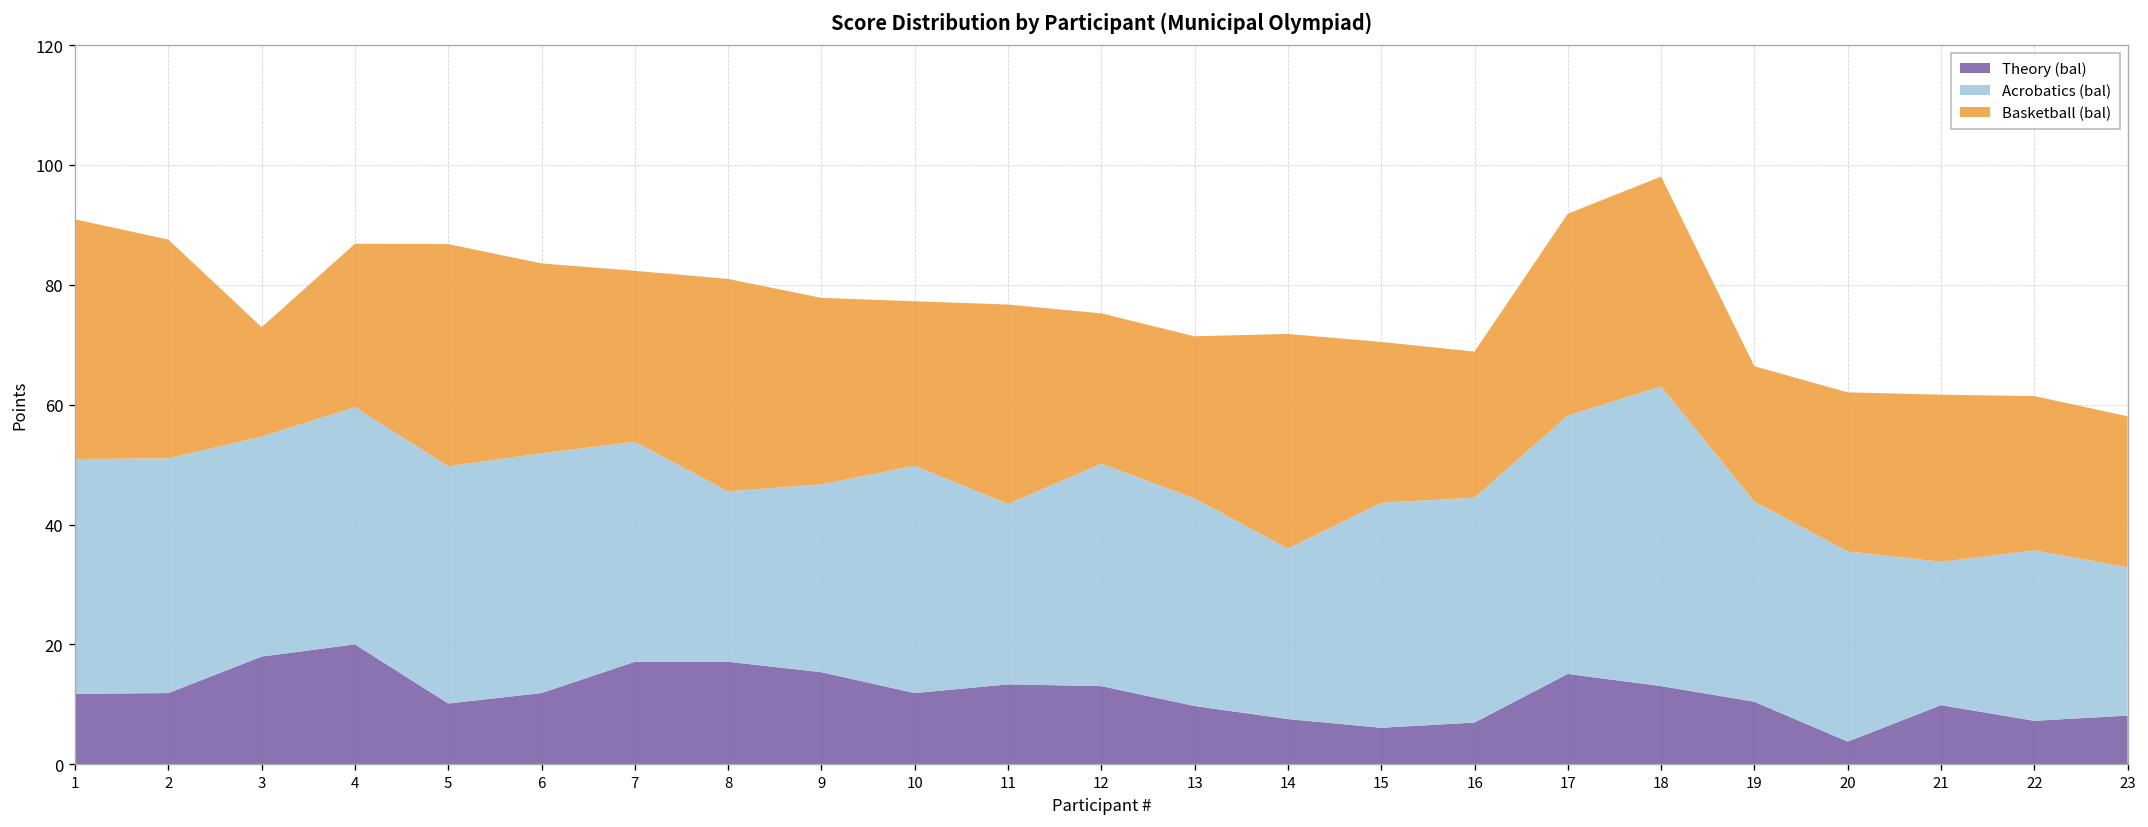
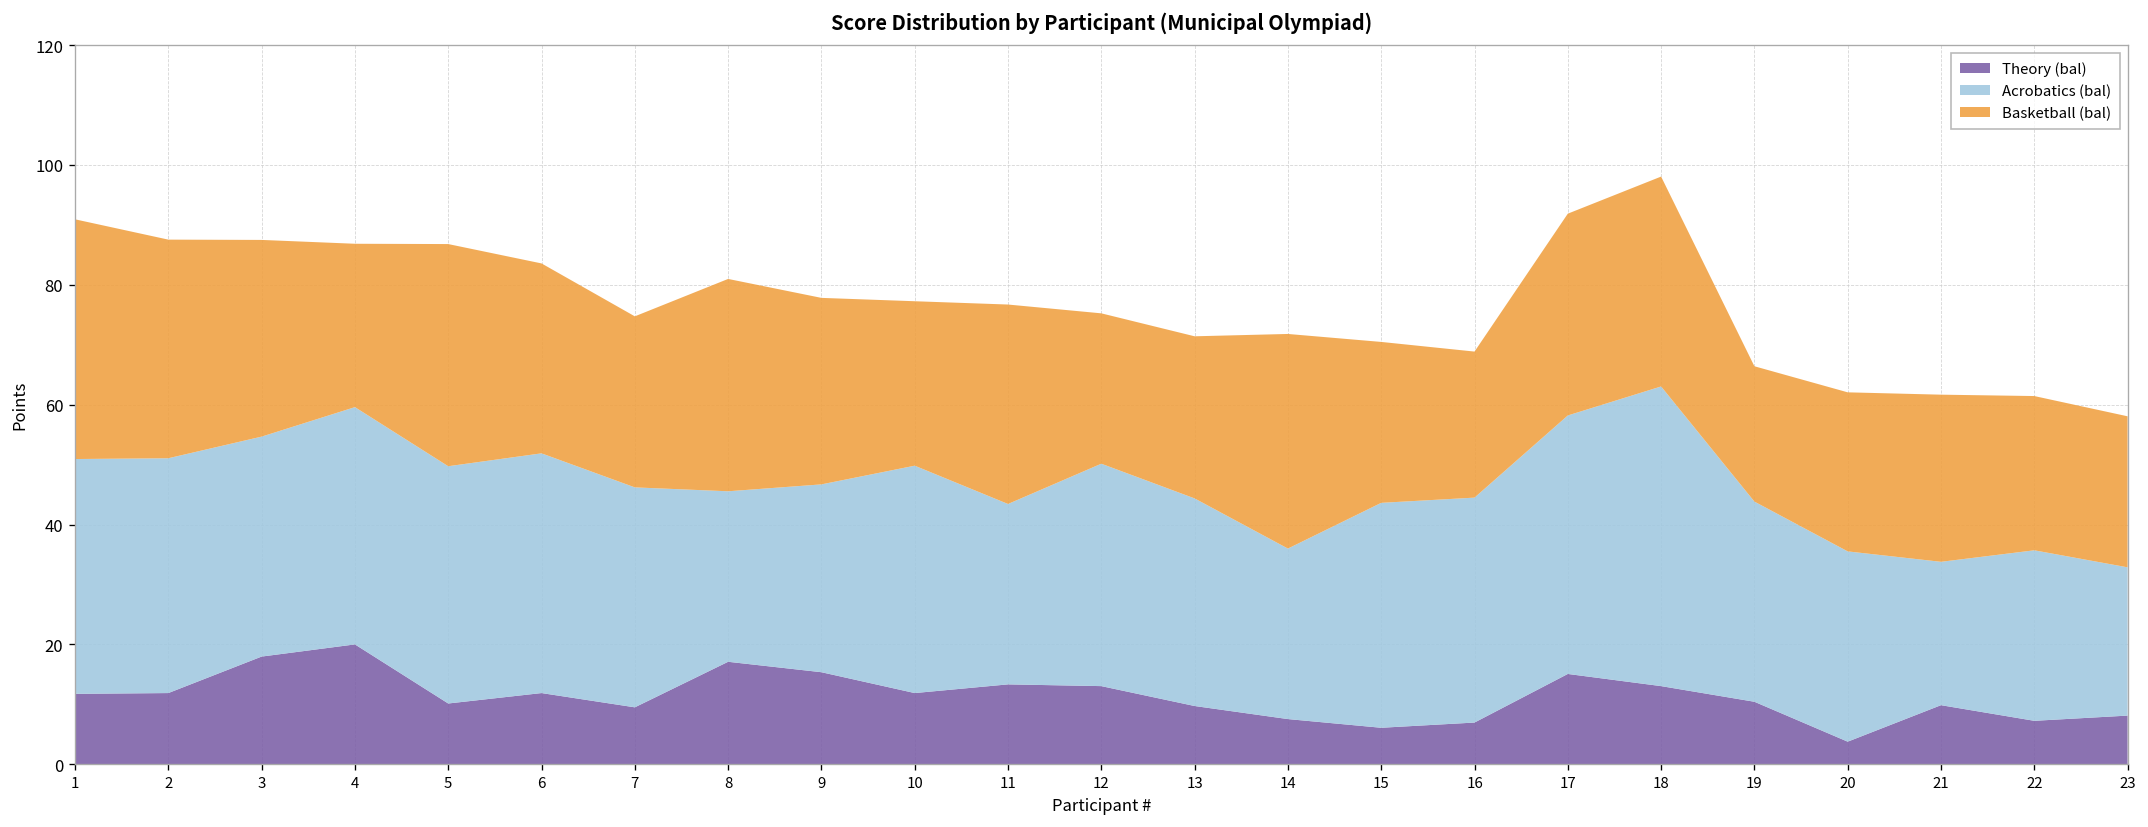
Basketball (bal), 3: 18 -> 33
Theory (bal), 7: 17 -> 10
